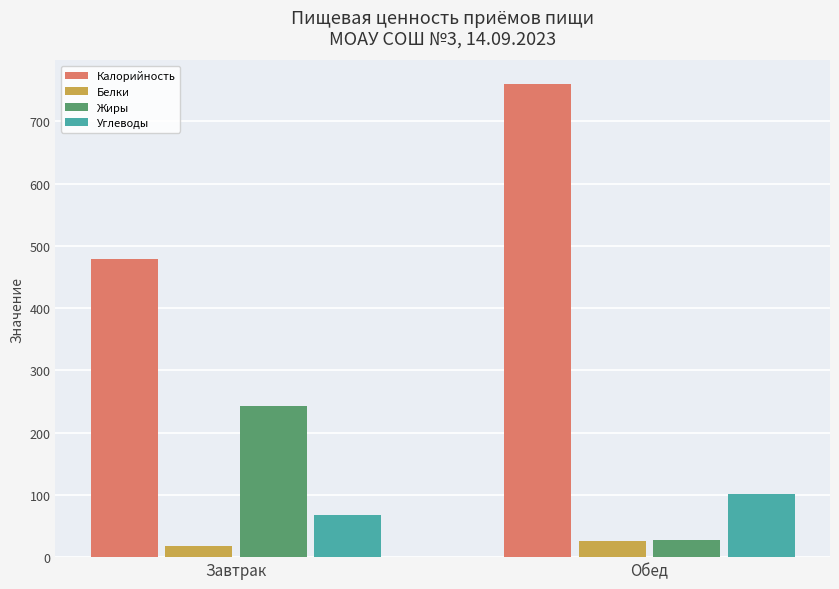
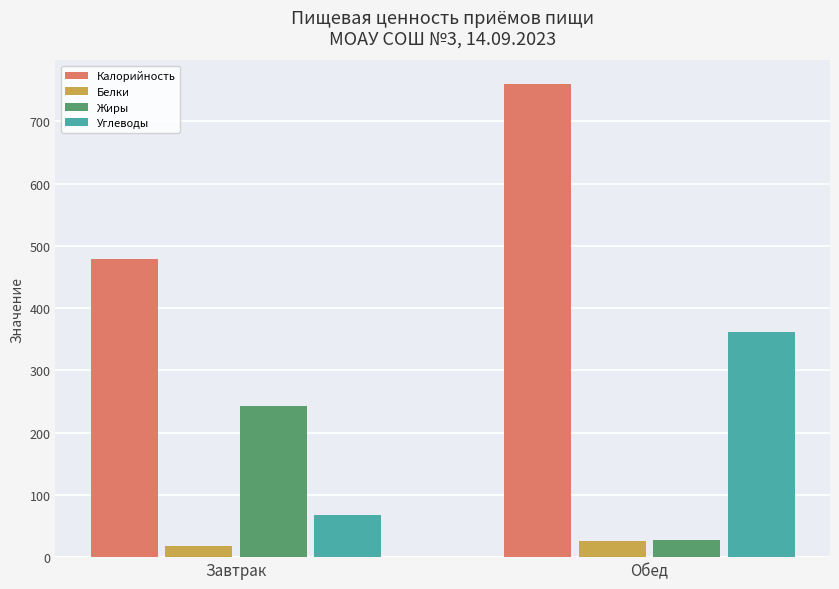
Углеводы, Обед: 100 -> 360
